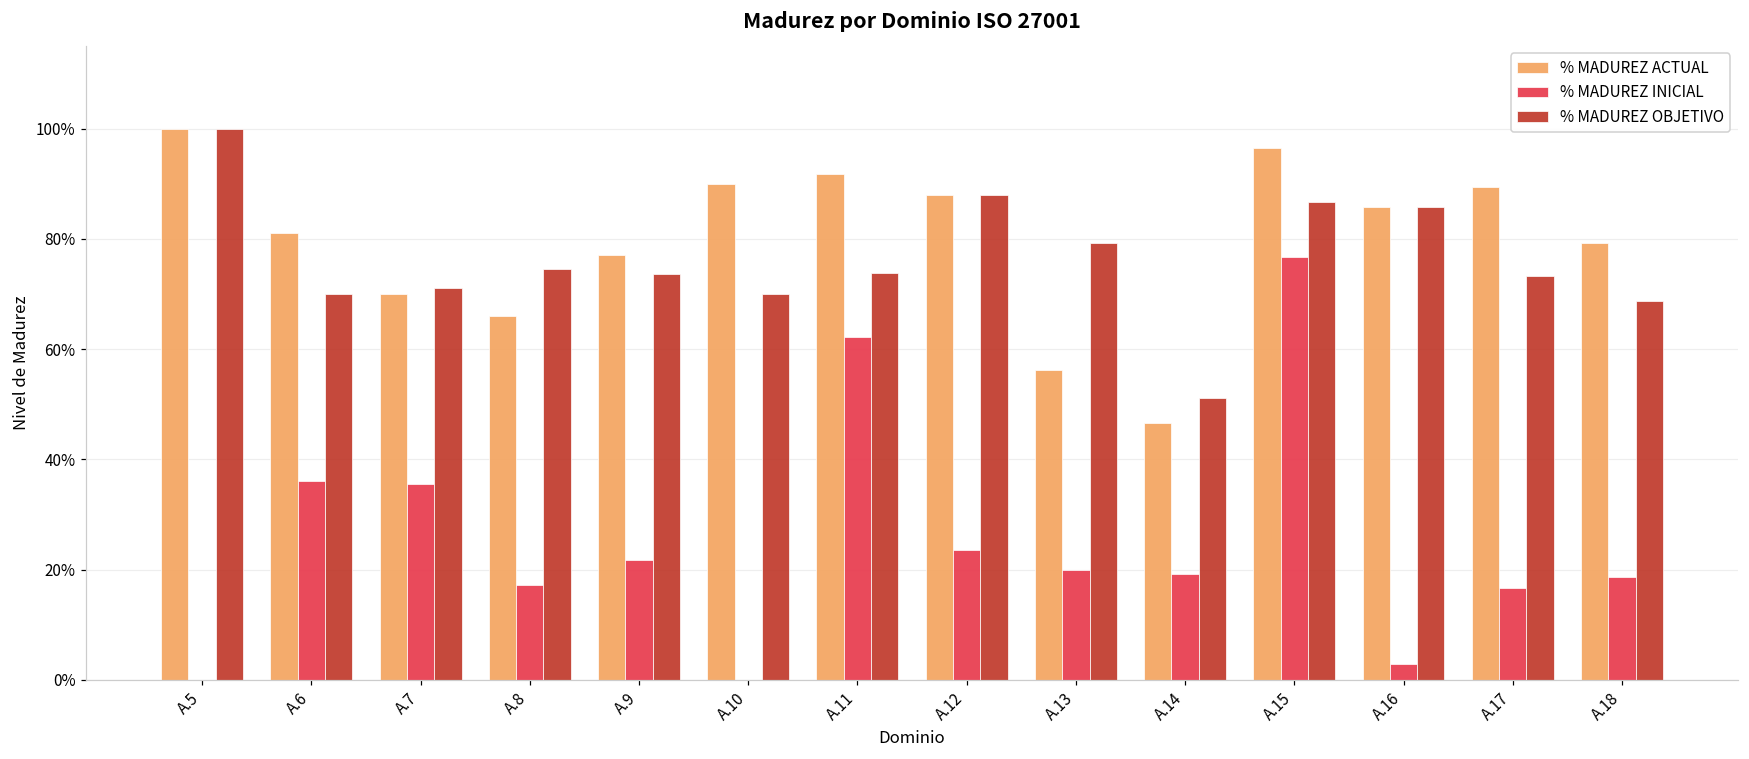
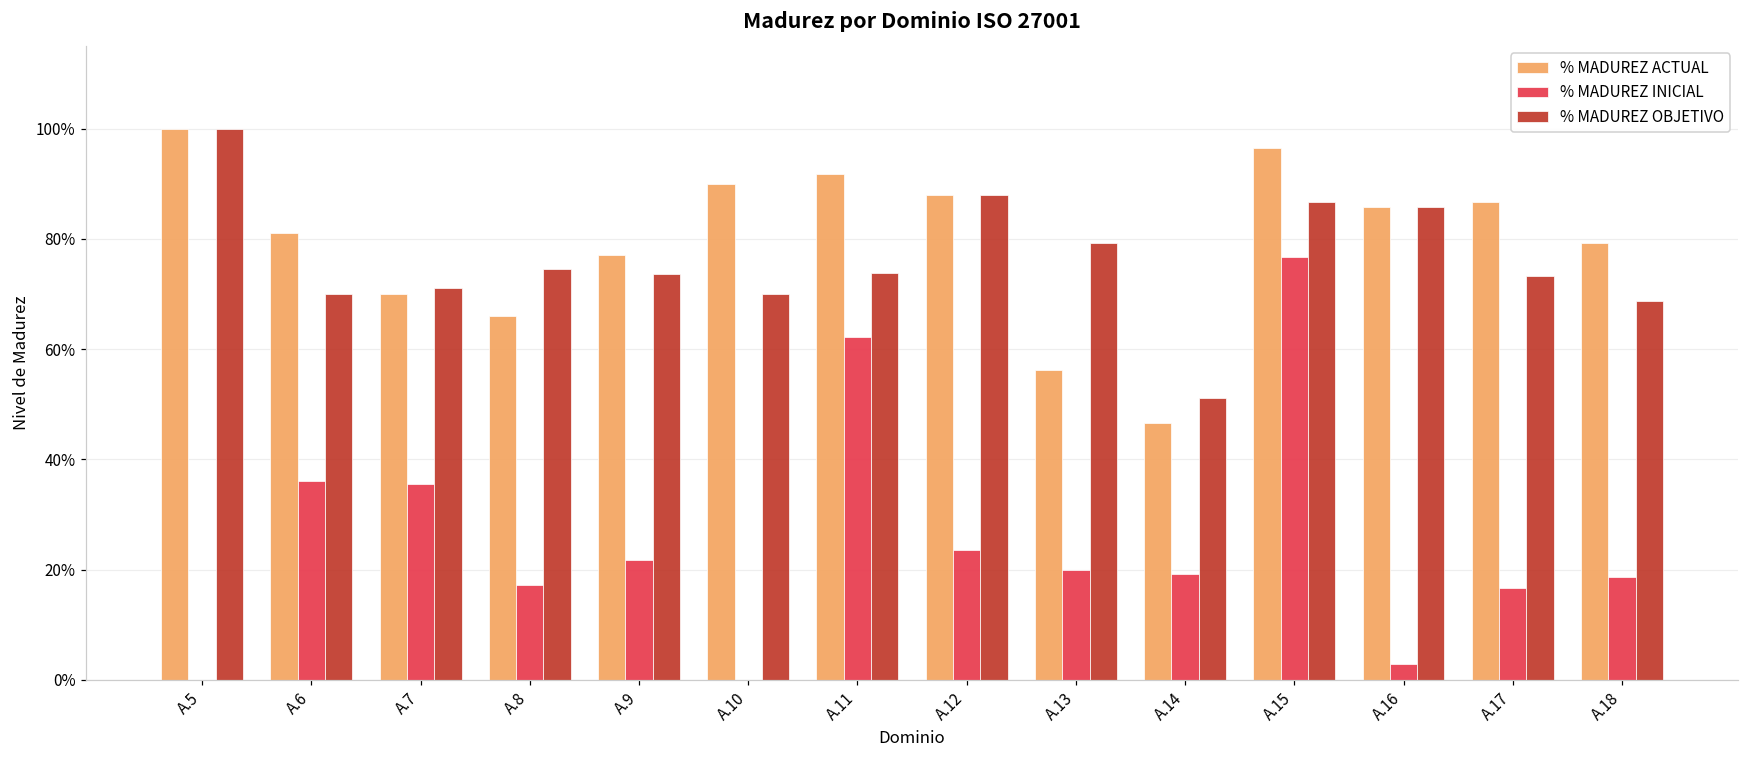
% MADUREZ ACTUAL, A.17: 89% -> 87%
